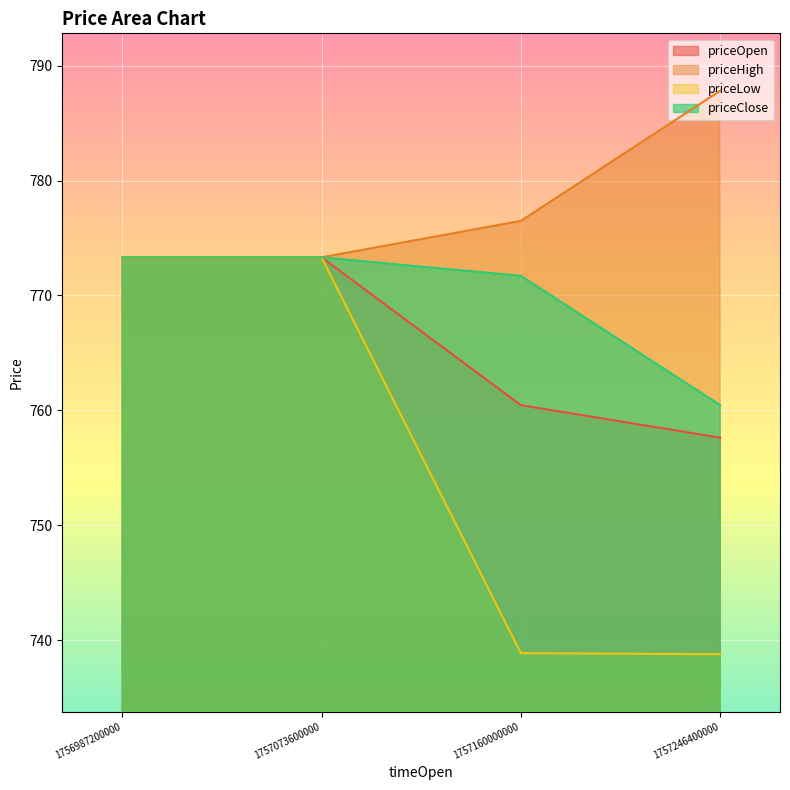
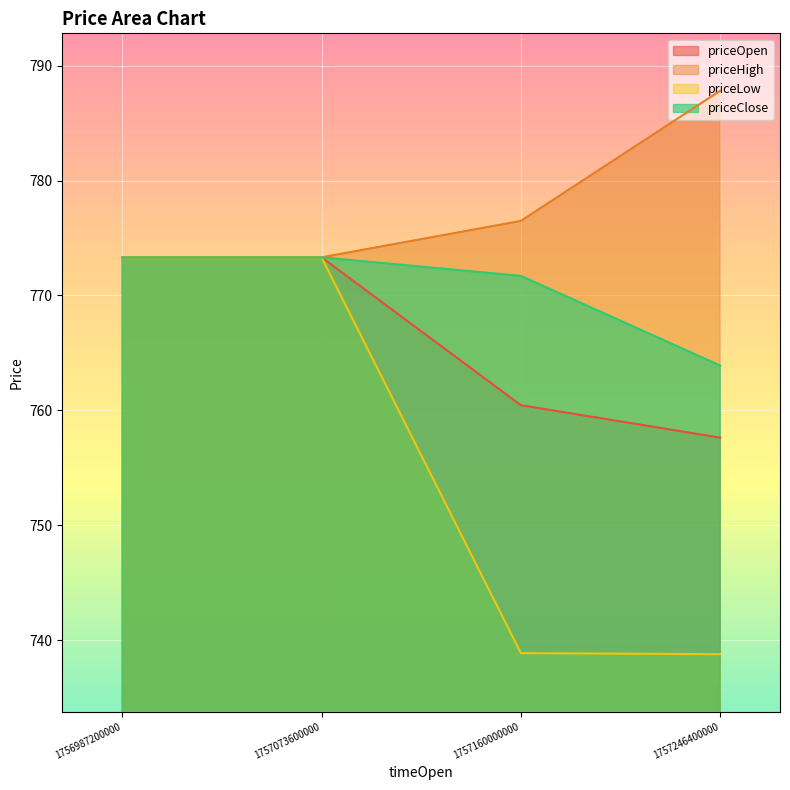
priceClose, 1757246400000: 760.4 -> 763.9
